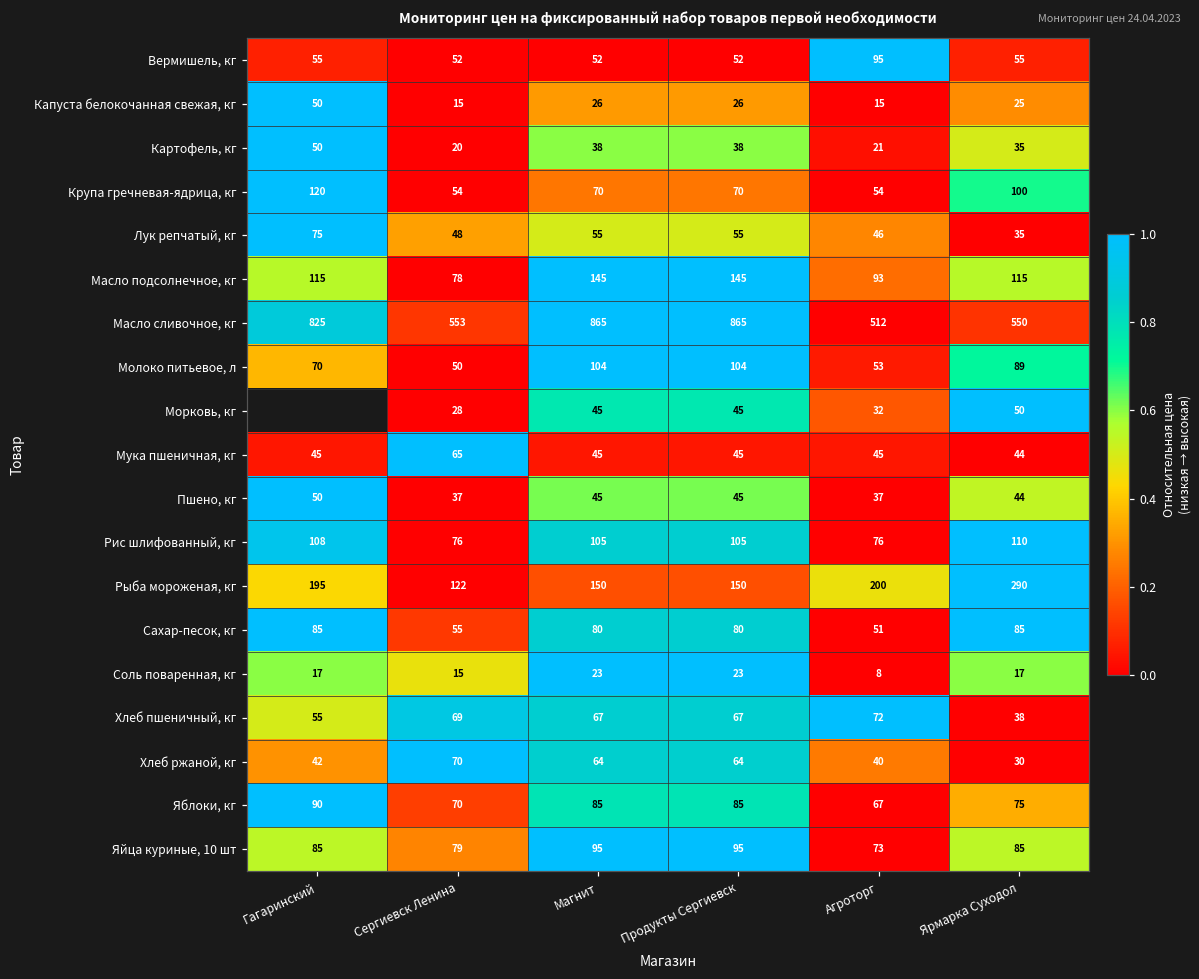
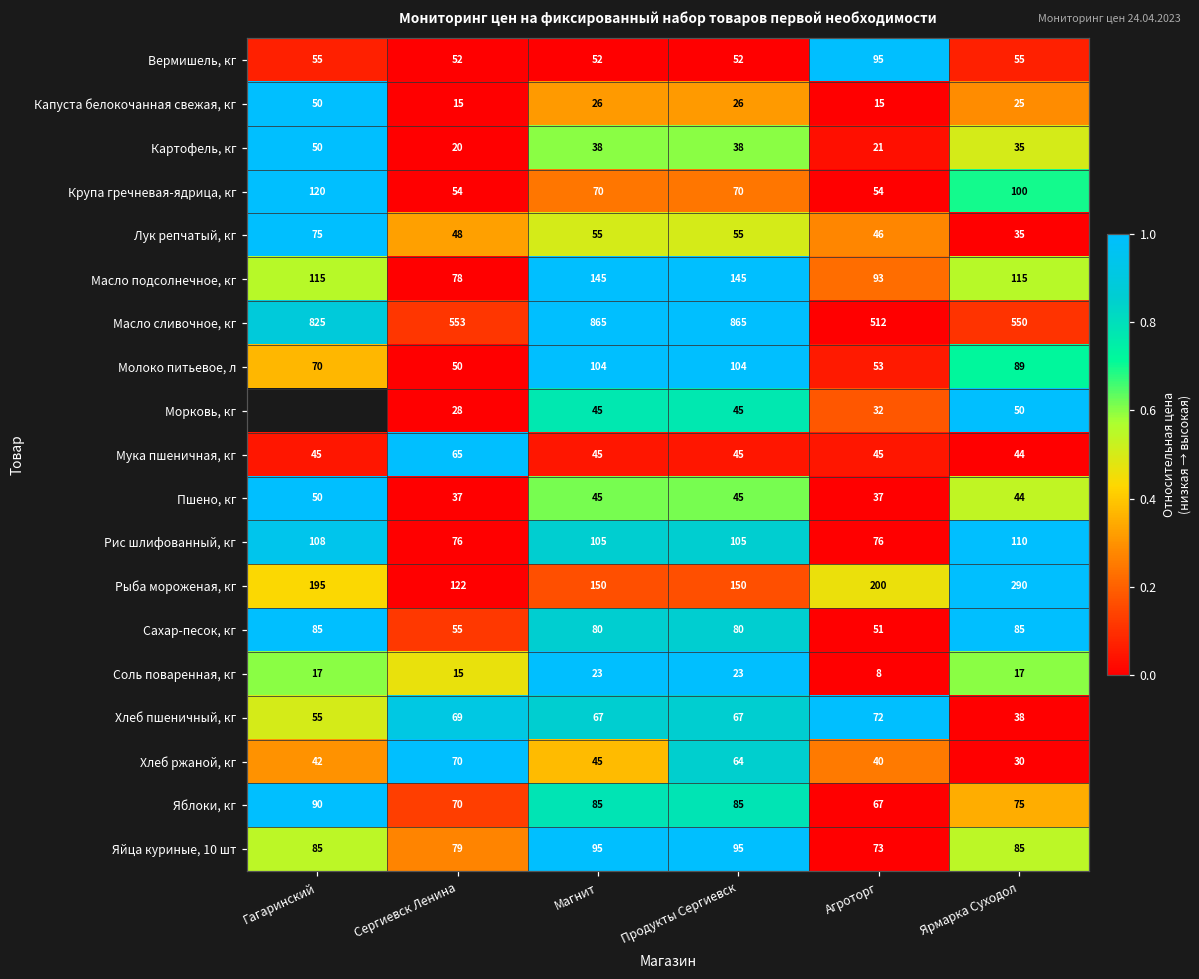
Хлеб ржаной, кг, Магнит: 64 -> 45
